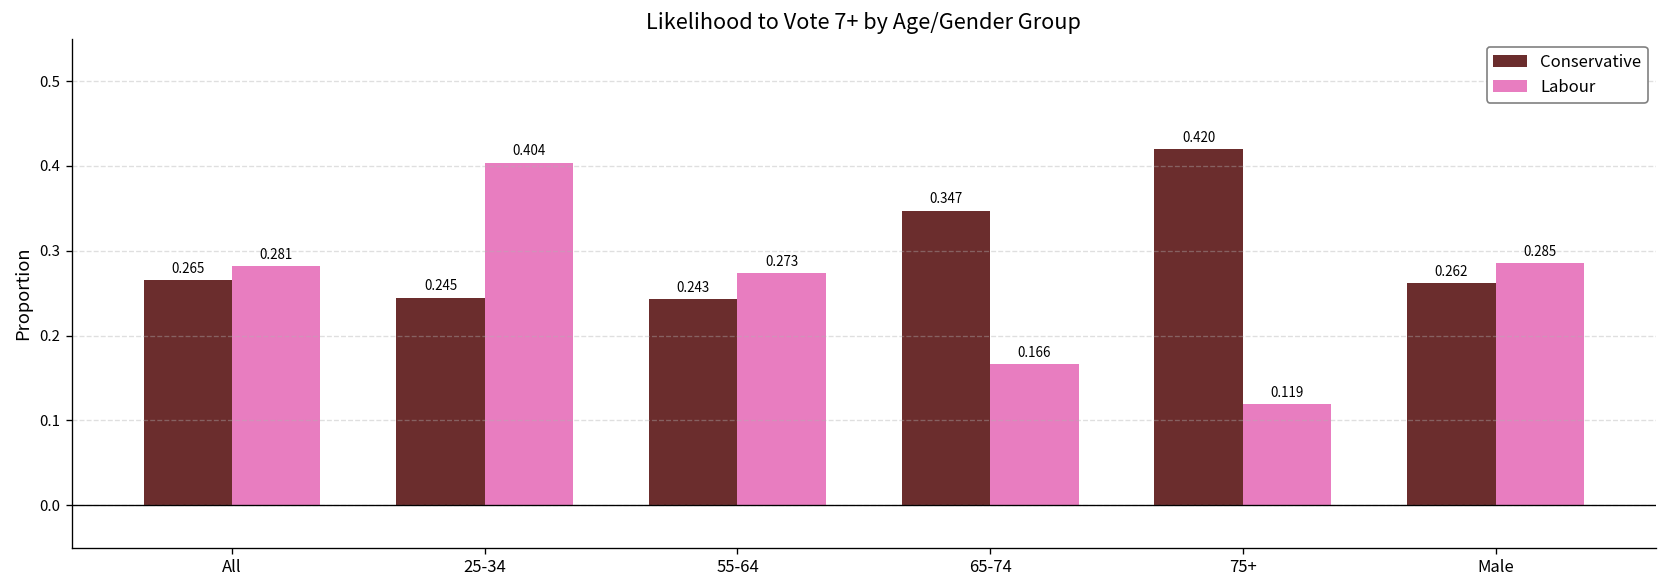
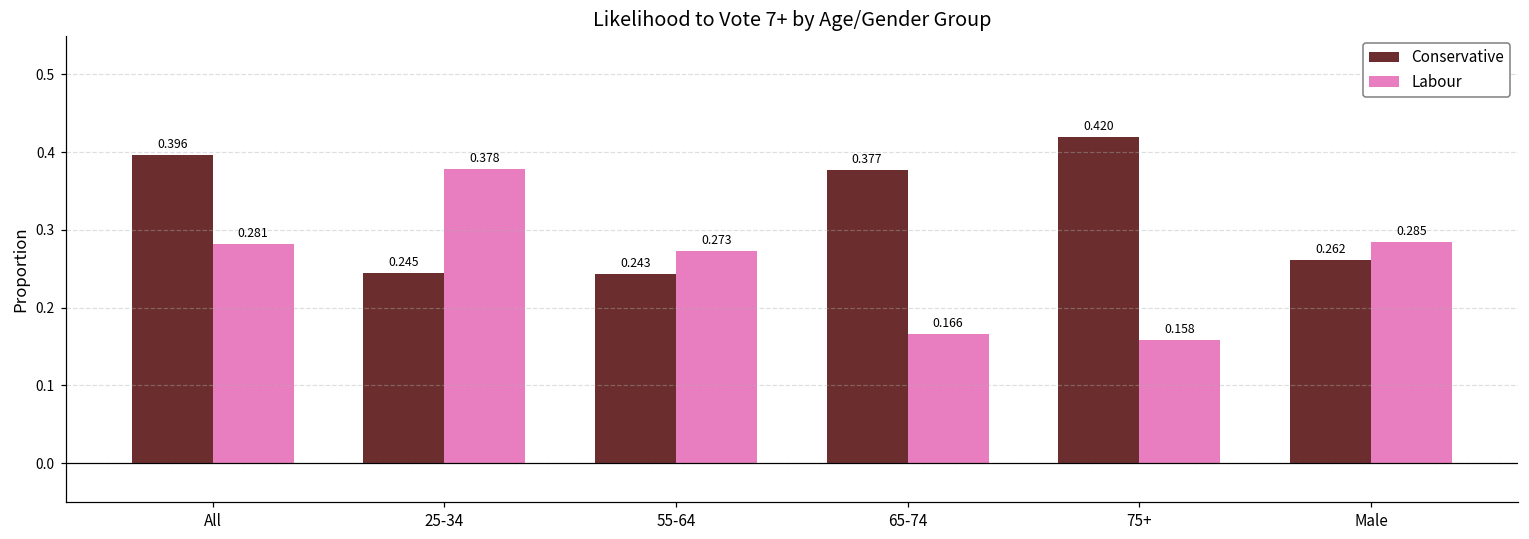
Conservative, All: 0.265 -> 0.396
Labour, 25-34: 0.404 -> 0.378
Conservative, 65-74: 0.347 -> 0.377
Labour, 75+: 0.119 -> 0.158
